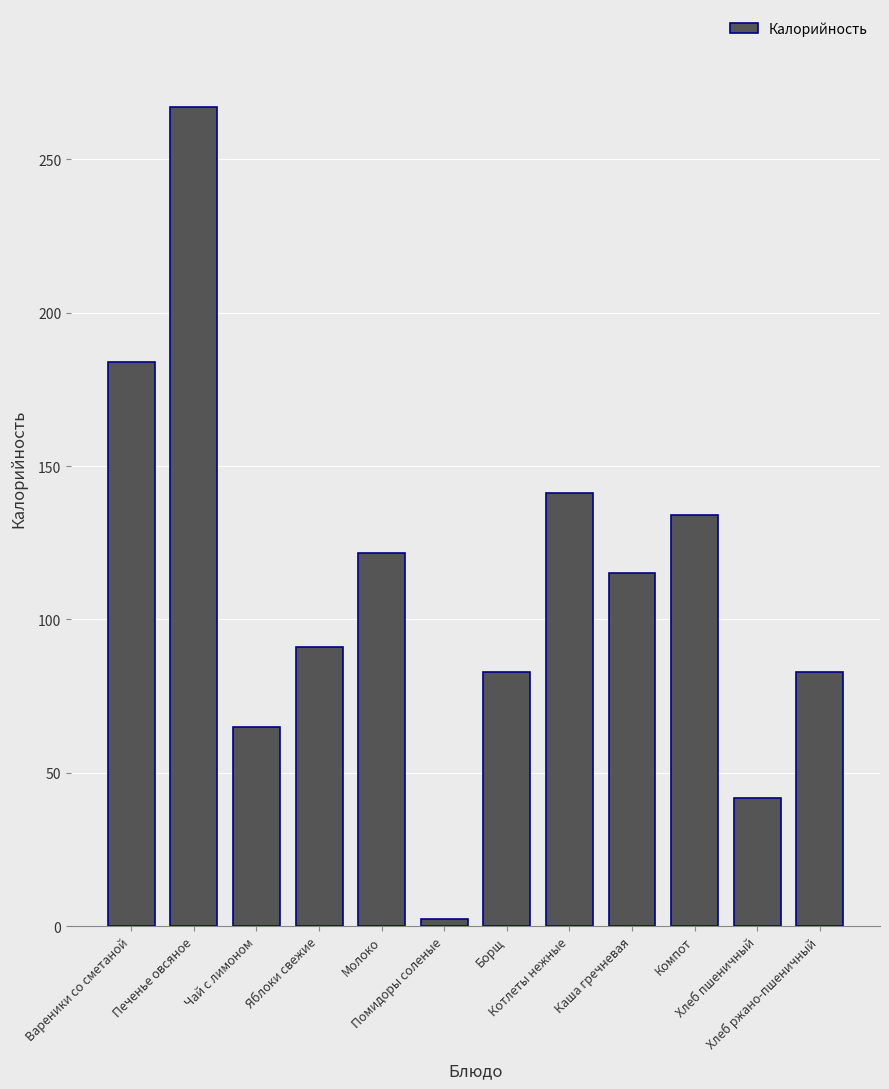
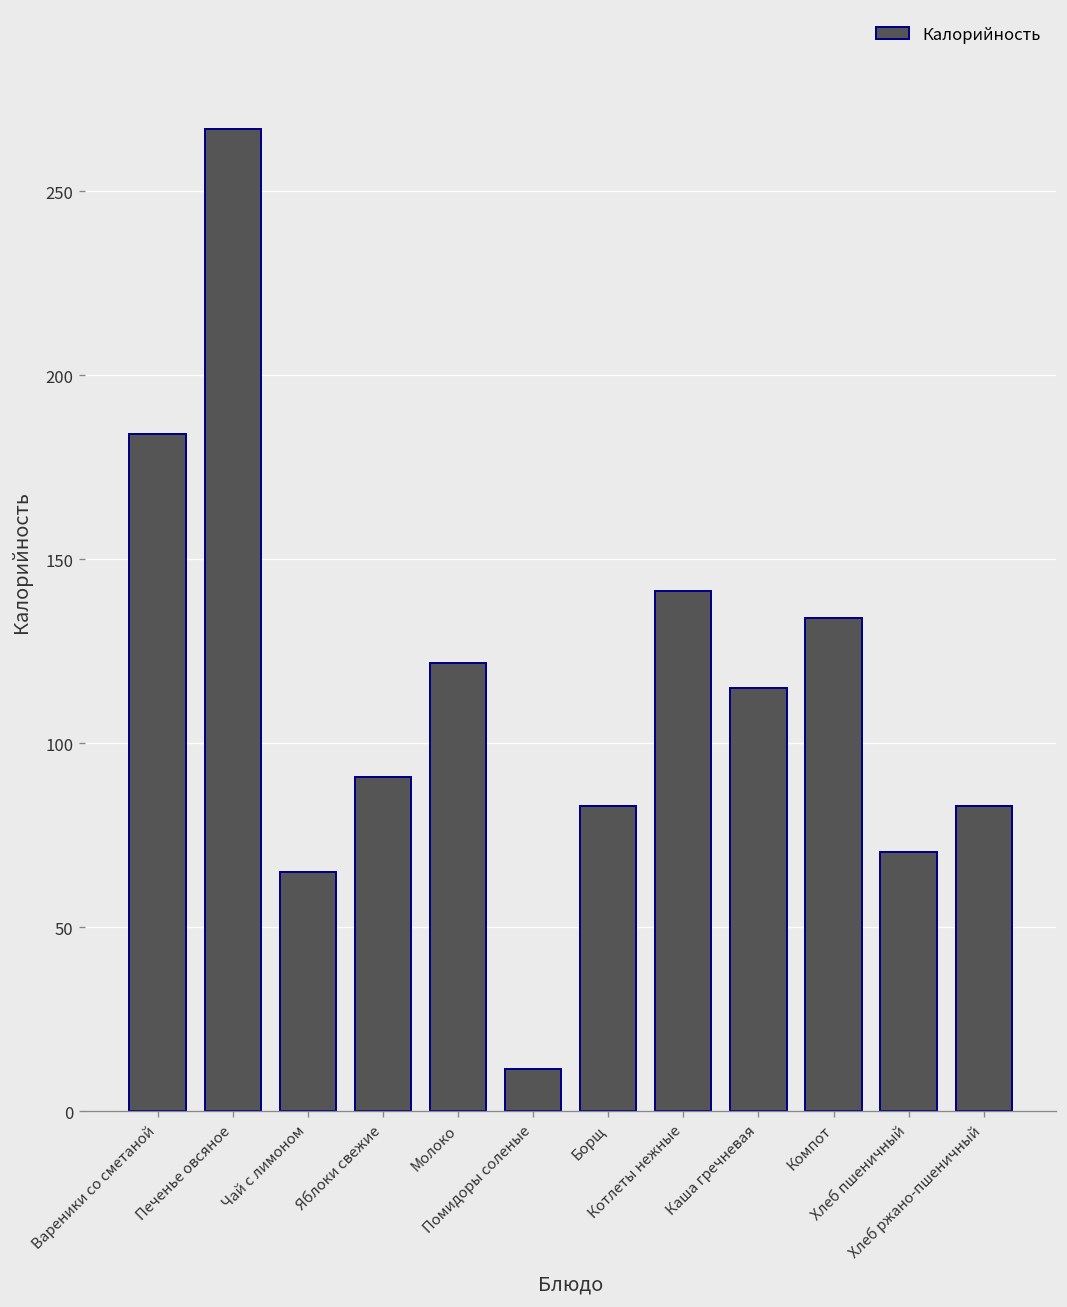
Помидоры соленые: 2 -> 12
Хлеб пшеничный: 42 -> 71
